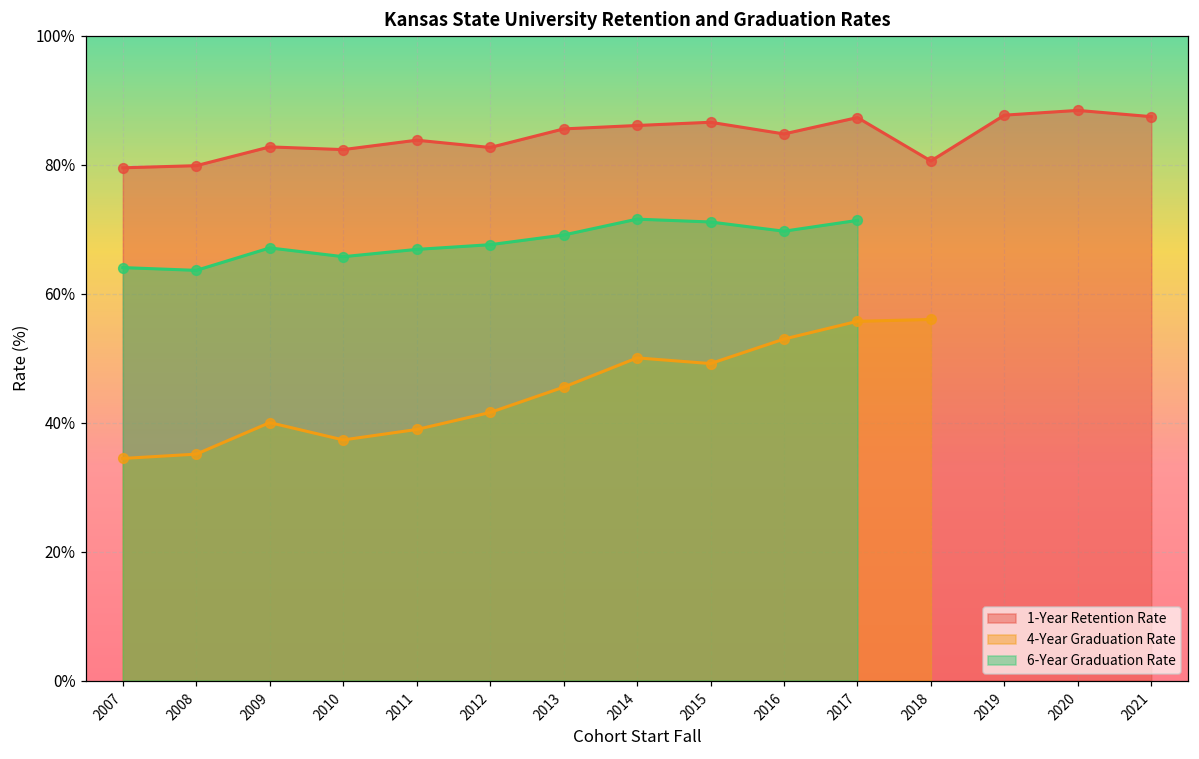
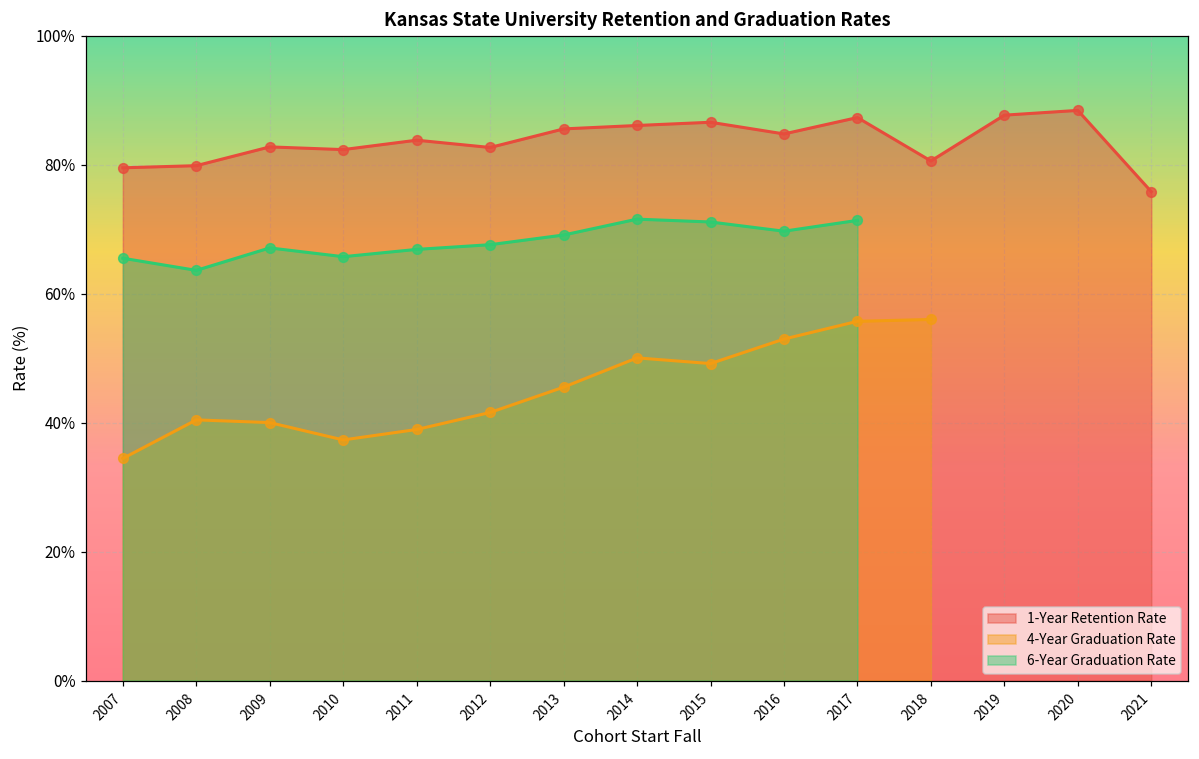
6-Year Graduation Rate, 2007: 64% -> 65%
4-Year Graduation Rate, 2008: 35% -> 40%
1-Year Retention Rate, 2021: 87% -> 76%
